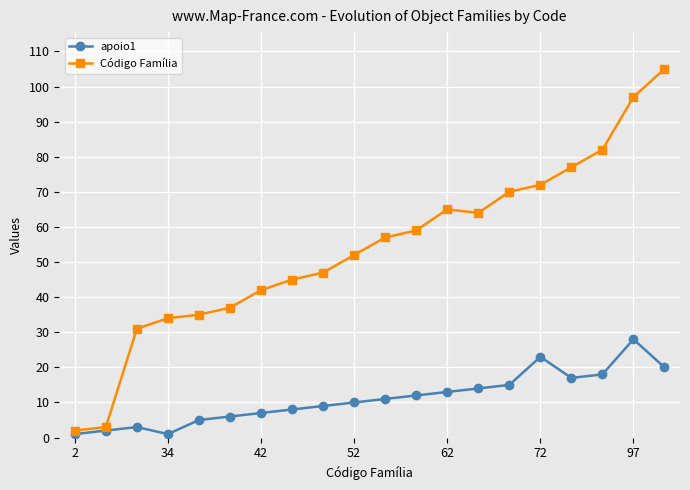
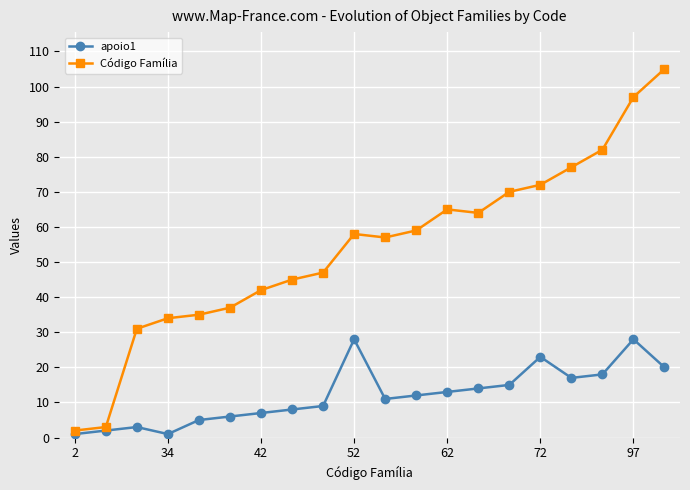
apoio1, 52: 10 -> 28
Código Família, 52: 52 -> 58
